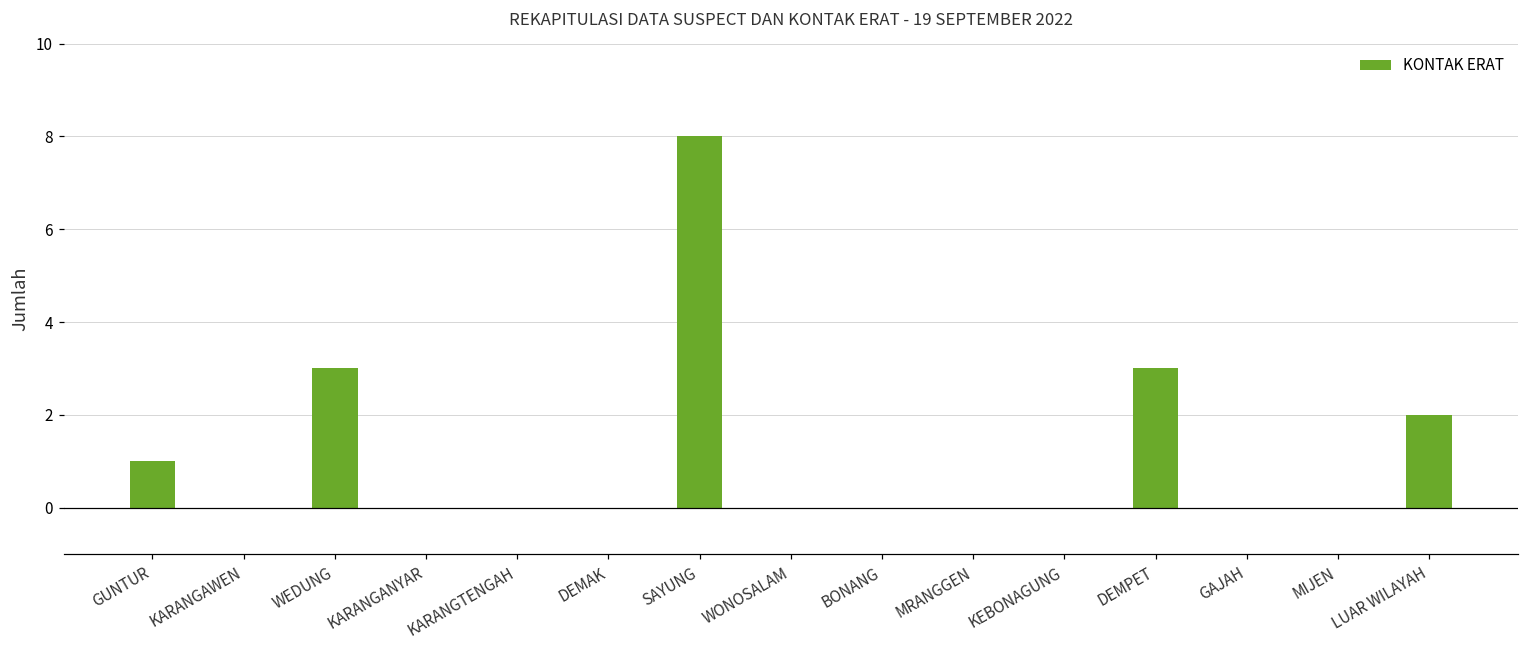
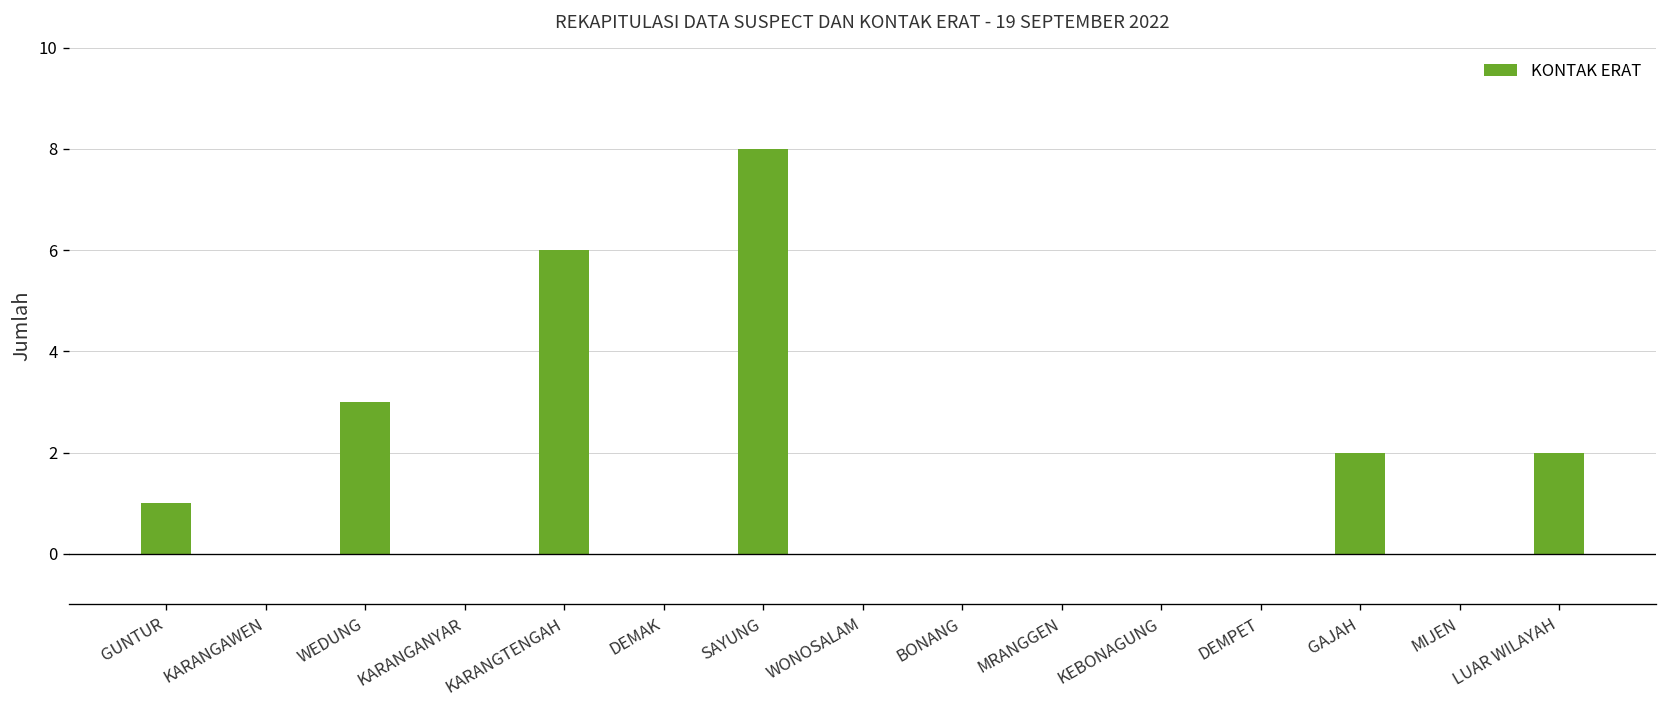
KARANGTENGAH: 0 -> 6
DEMPET: 3 -> 0
GAJAH: 0 -> 2
